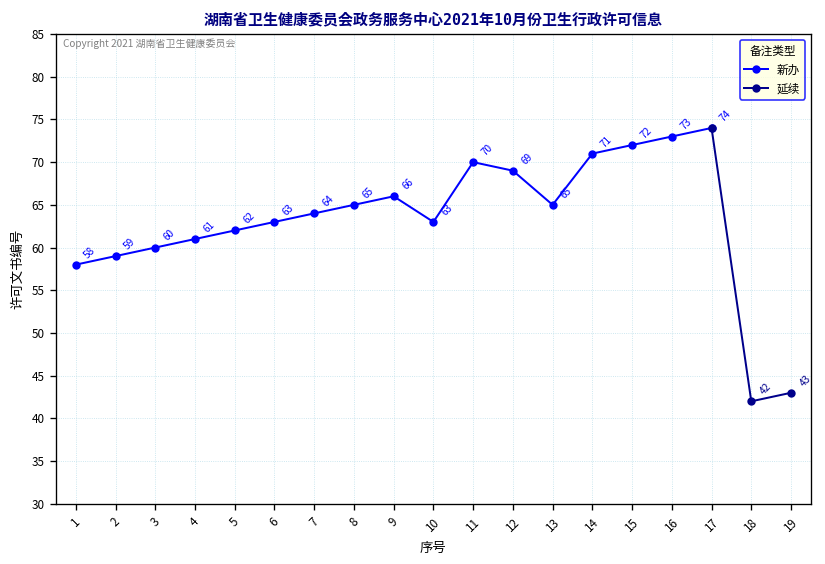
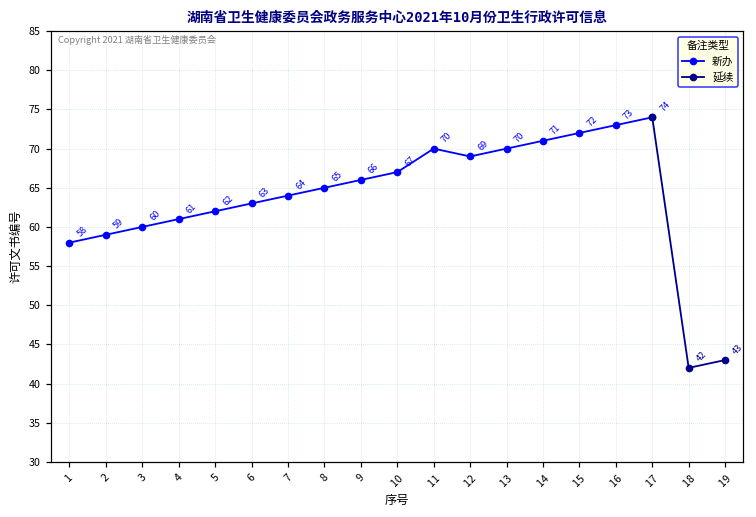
新办, 10: 63 -> 67
新办, 13: 65 -> 70
